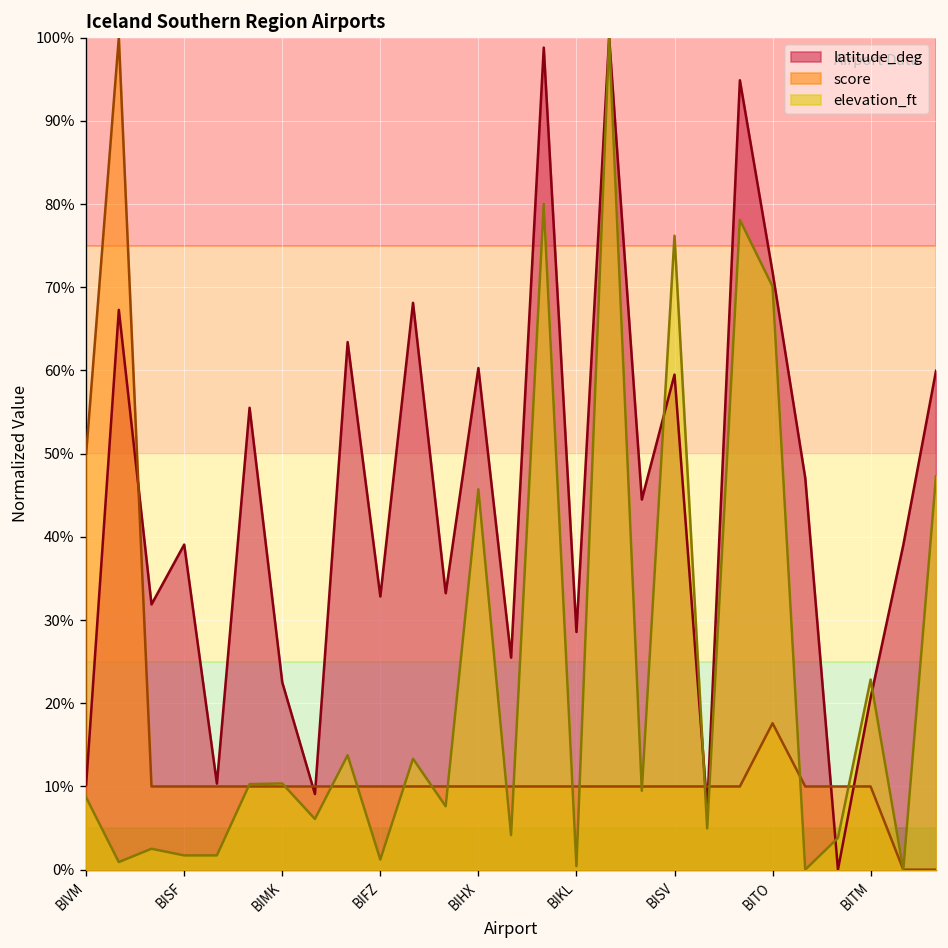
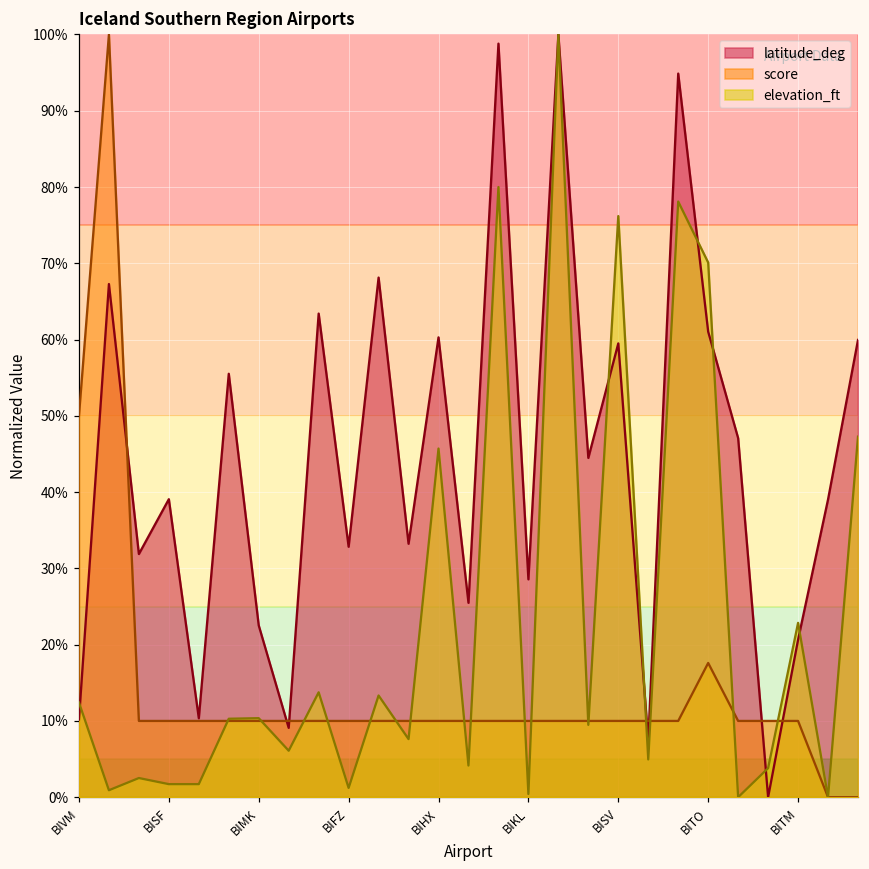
elevation_ft, BIVM: 9% -> 12%
latitude_deg, BITO: 72% -> 61%
